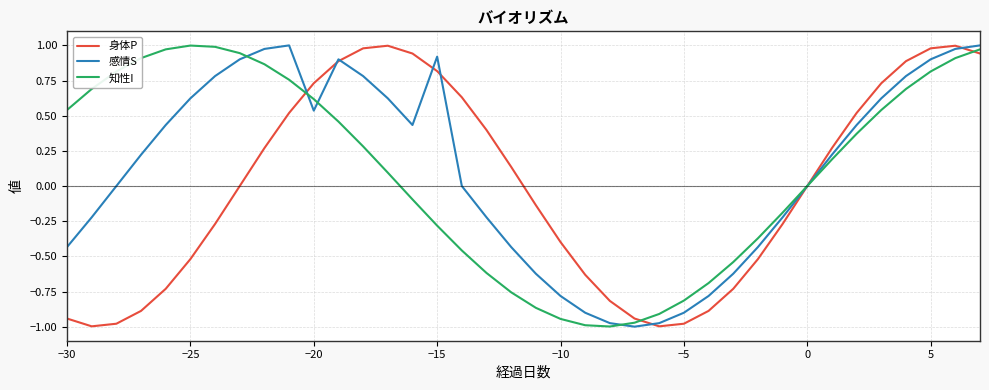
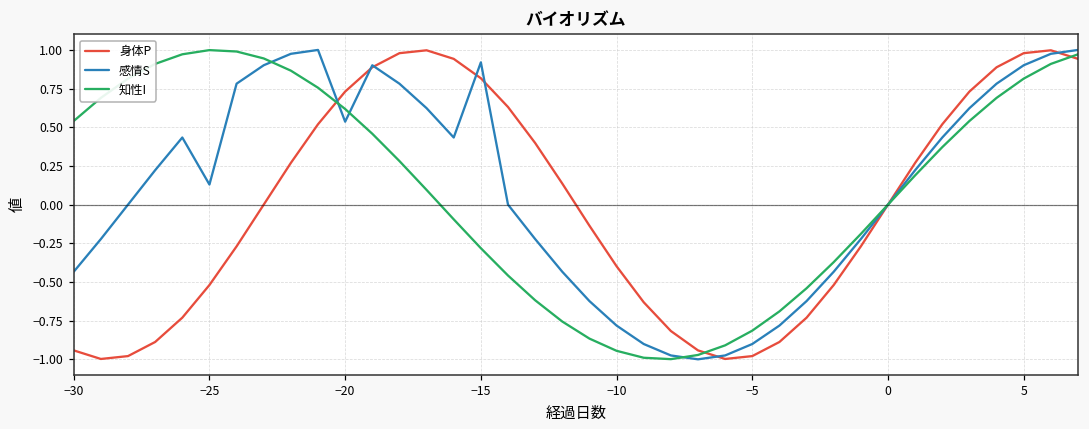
感情S, −25: 0.62 -> 0.13
